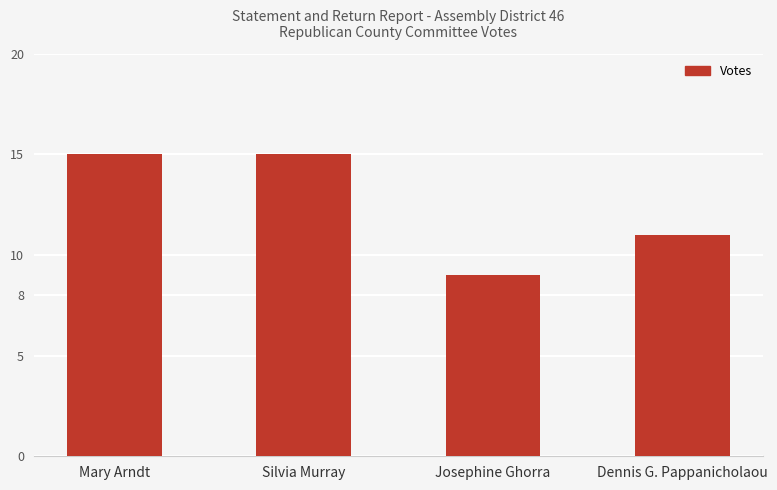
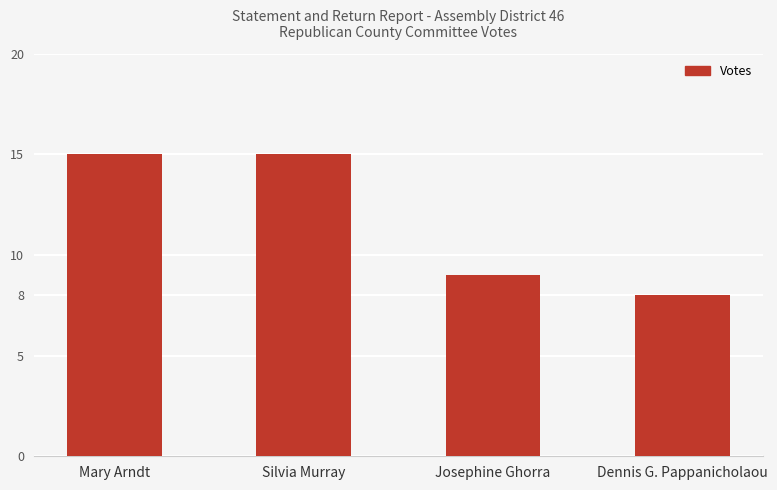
Dennis G. Pappanicholaou: 11 -> 8
